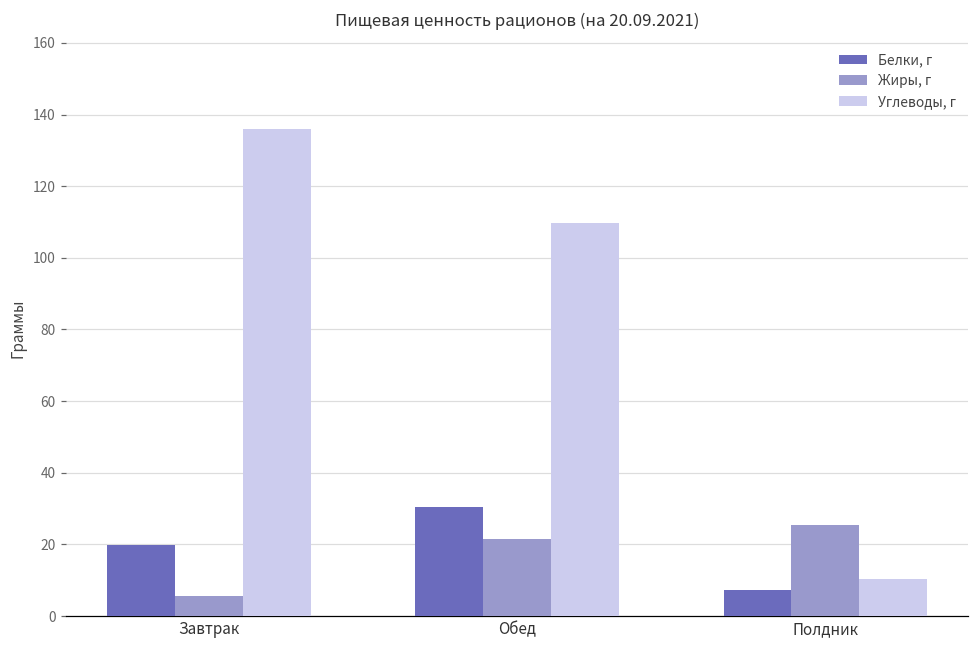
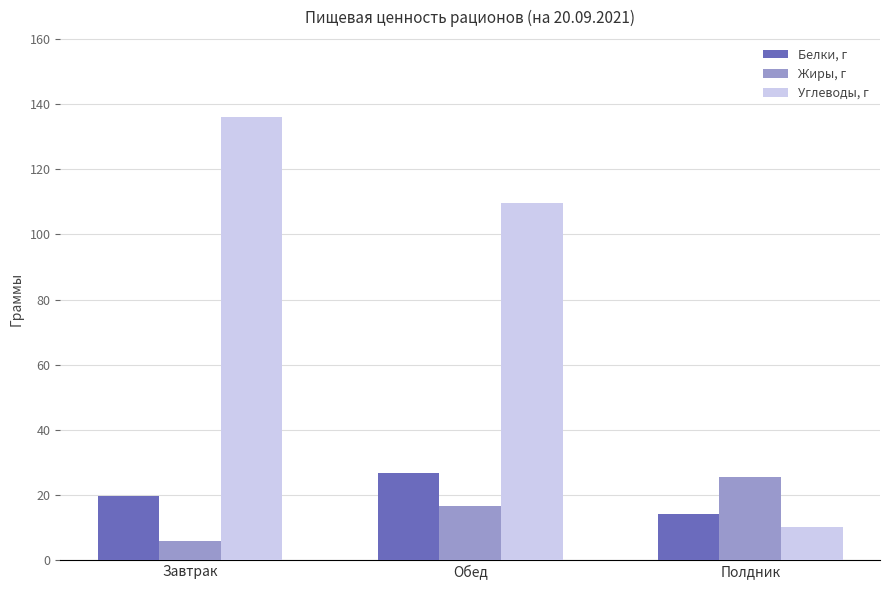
Белки, г, Обед: 31 -> 27
Жиры, г, Обед: 22 -> 17
Белки, г, Полдник: 7 -> 14
